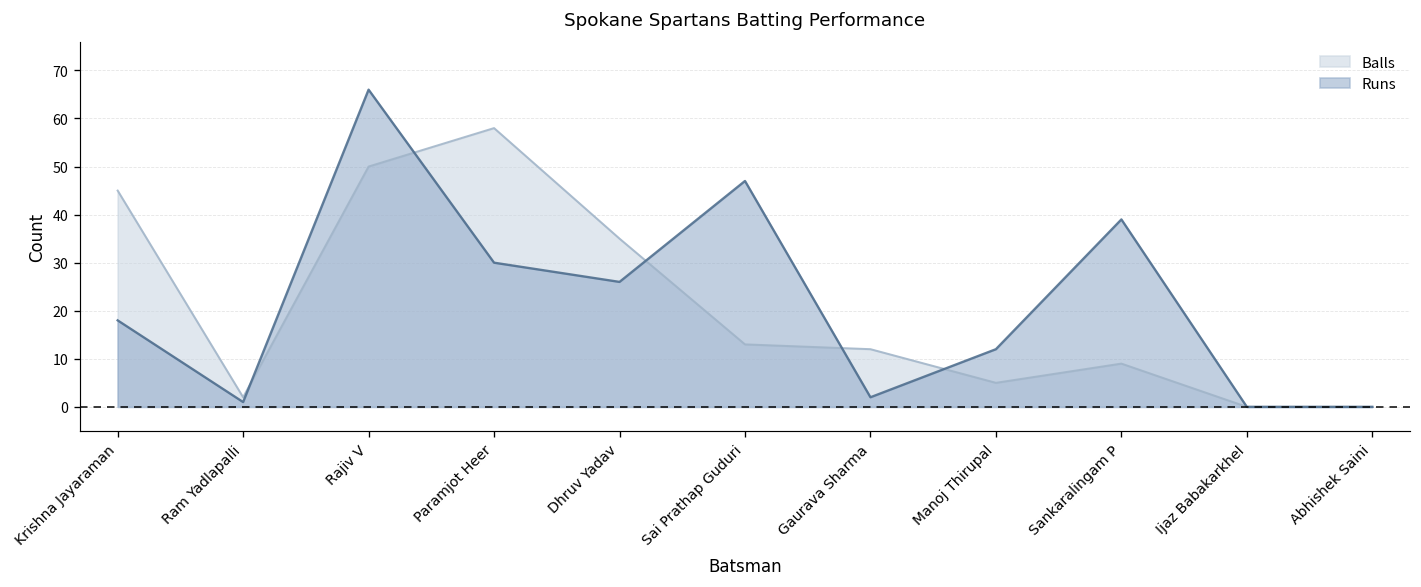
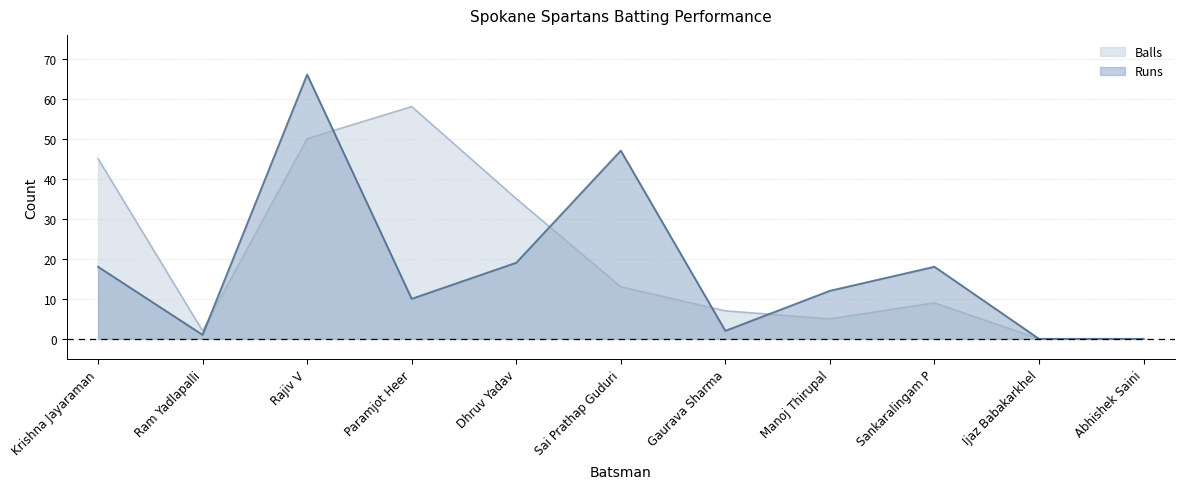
Runs, Paramjot Heer: 30 -> 10
Runs, Dhruv Yadav: 26 -> 19
Balls, Gaurava Sharma: 12 -> 7
Runs, Sankaralingam P: 39 -> 18
